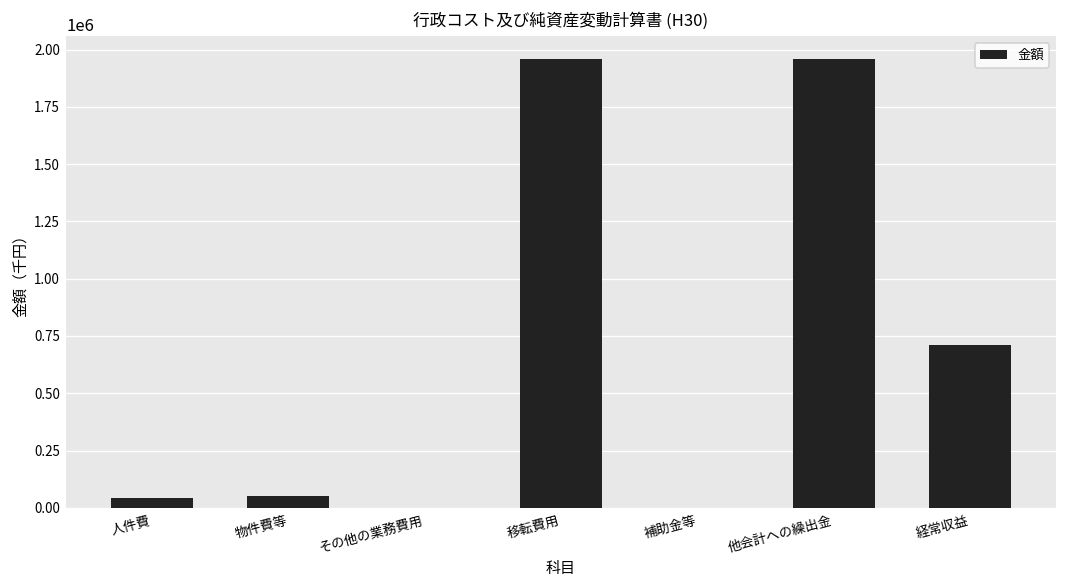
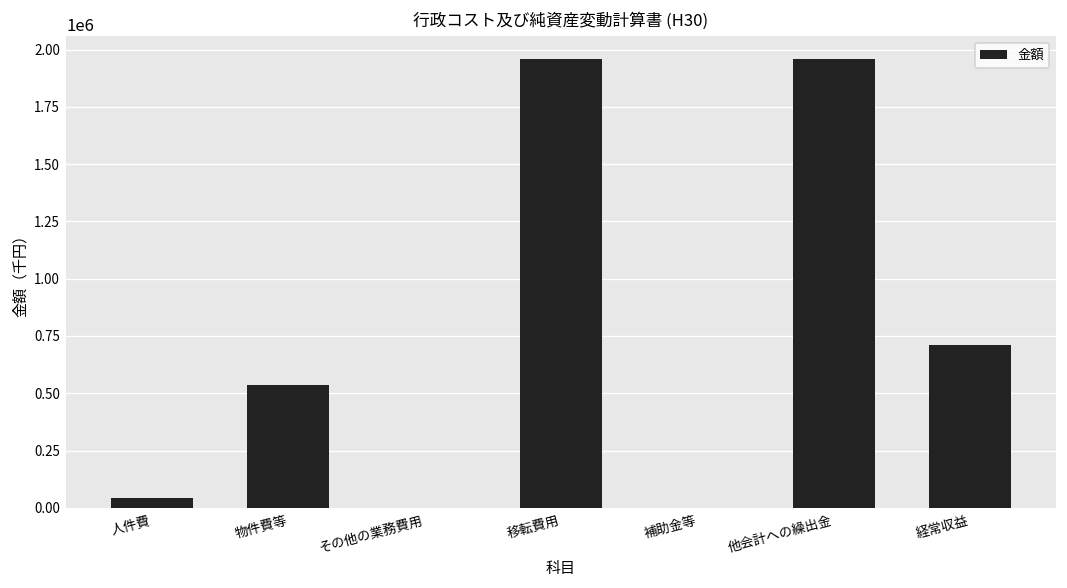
物件費等: 50000 -> 530000
